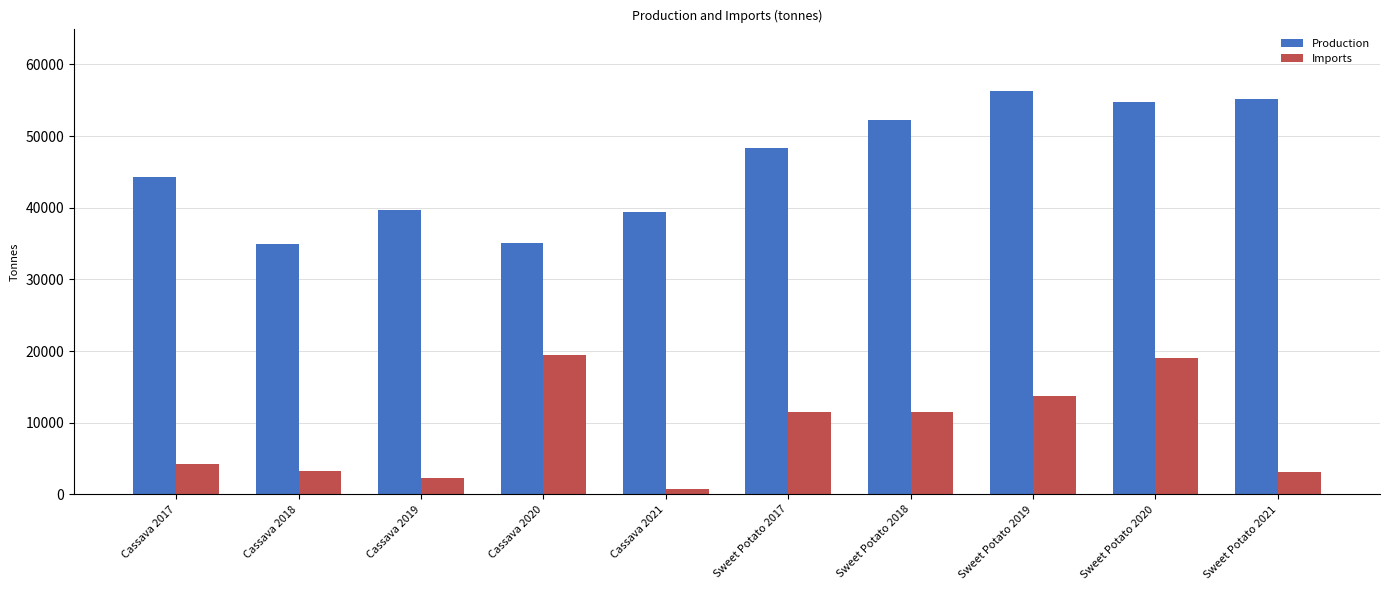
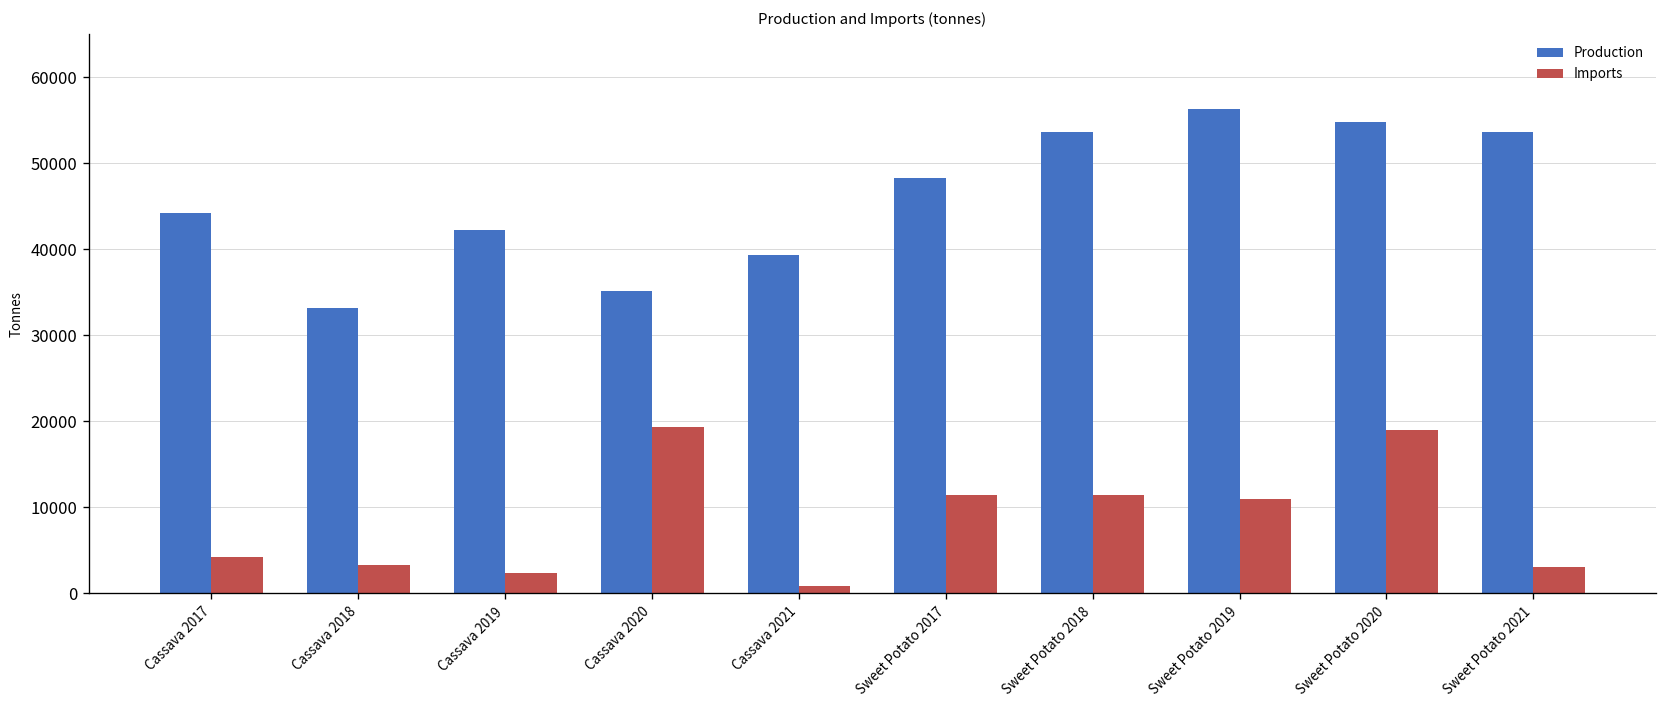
Production, Cassava 2018: 35000 -> 33000
Production, Cassava 2019: 40000 -> 42000
Production, Sweet Potato 2018: 52000 -> 54000
Imports, Sweet Potato 2019: 14000 -> 11000
Production, Sweet Potato 2021: 55000 -> 54000
